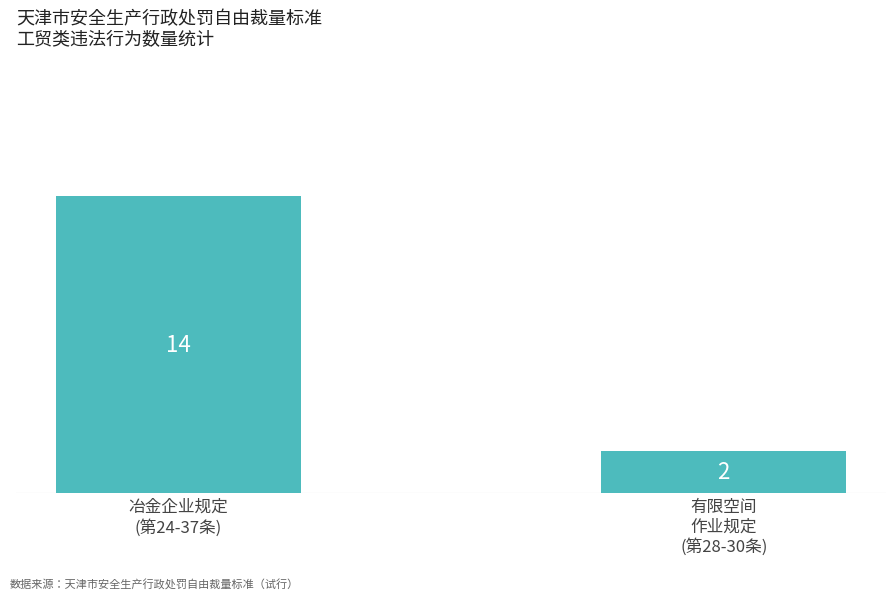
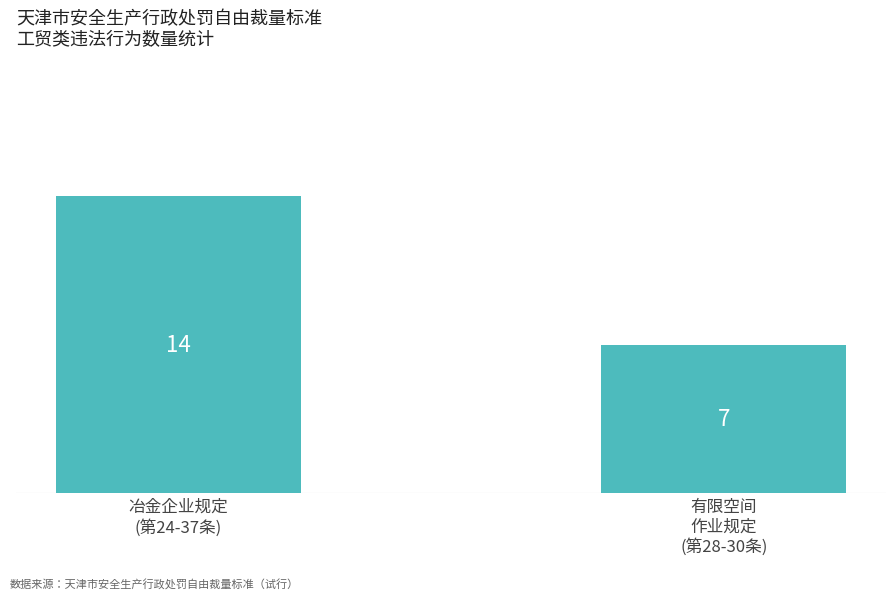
有限空间 作业规定 (第28-30条): 2 -> 7
